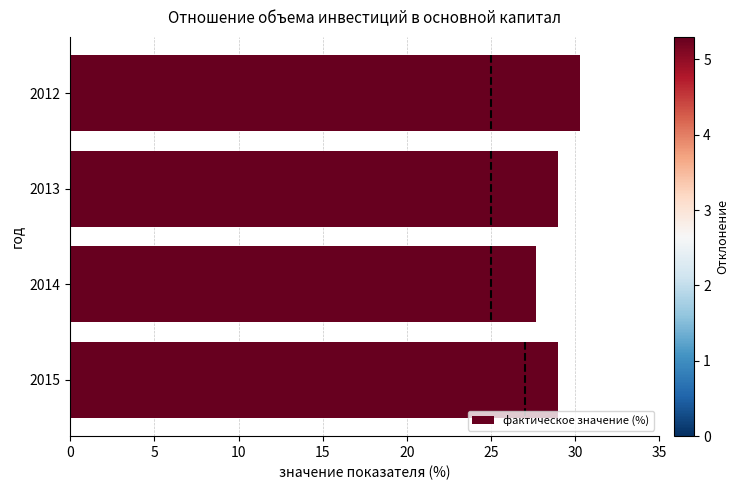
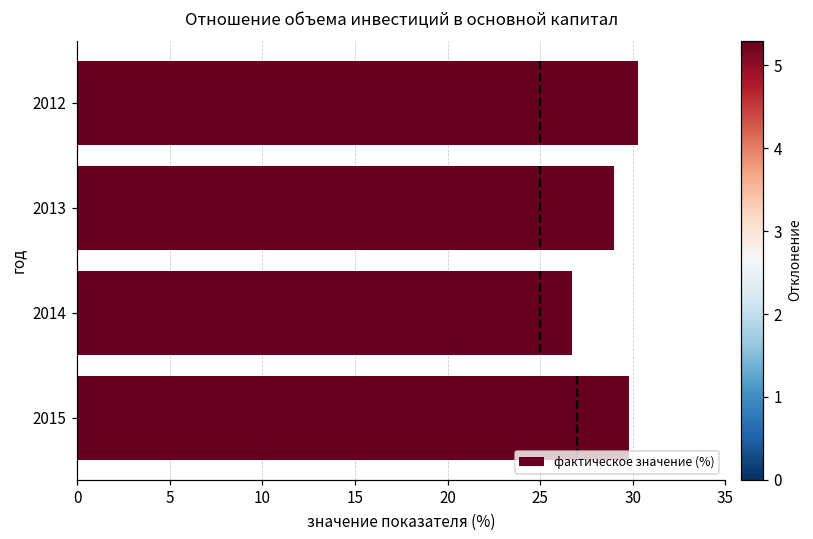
фактическое значение (%), 2014: 27.7 -> 26.7
фактическое значение (%), 2015: 29.0 -> 29.8
